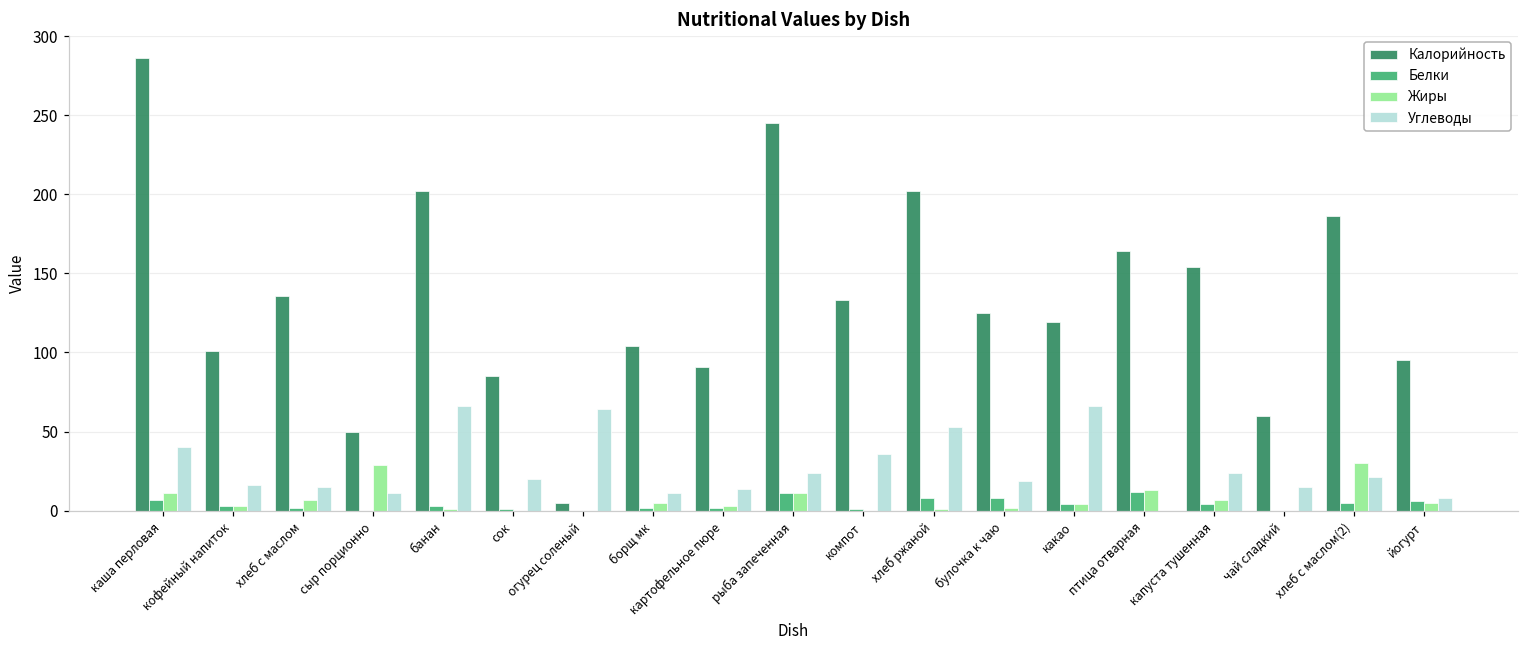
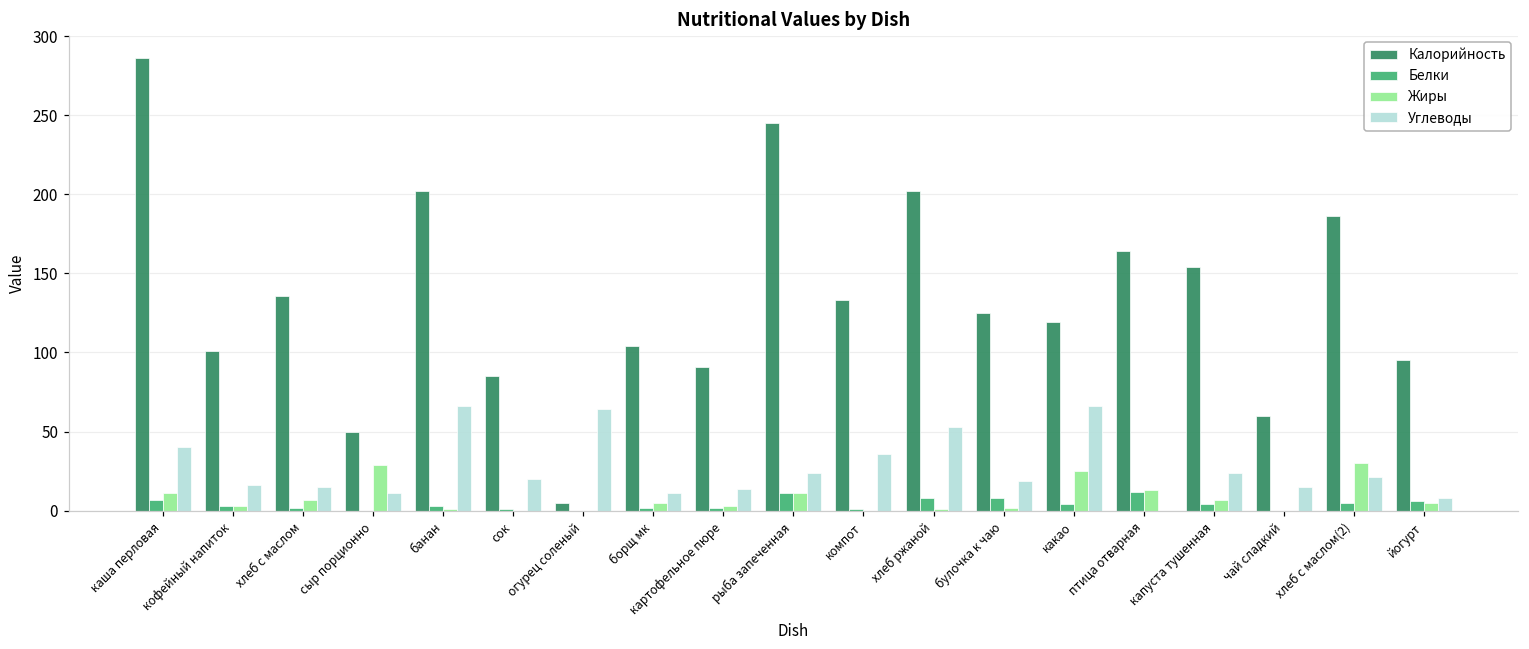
Жиры, какао: 4 -> 25
